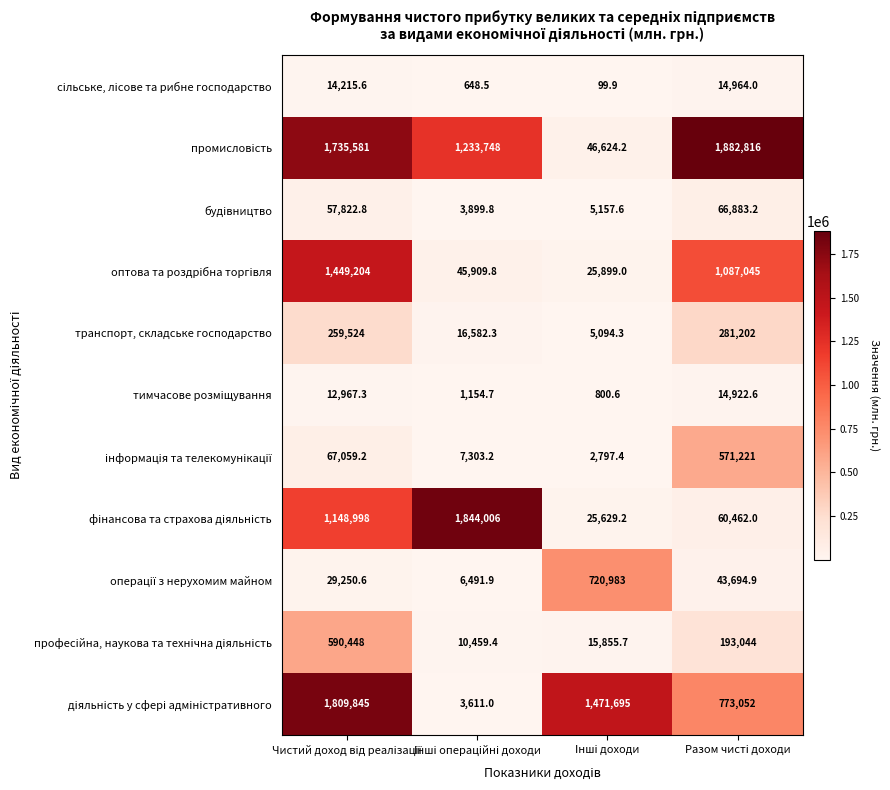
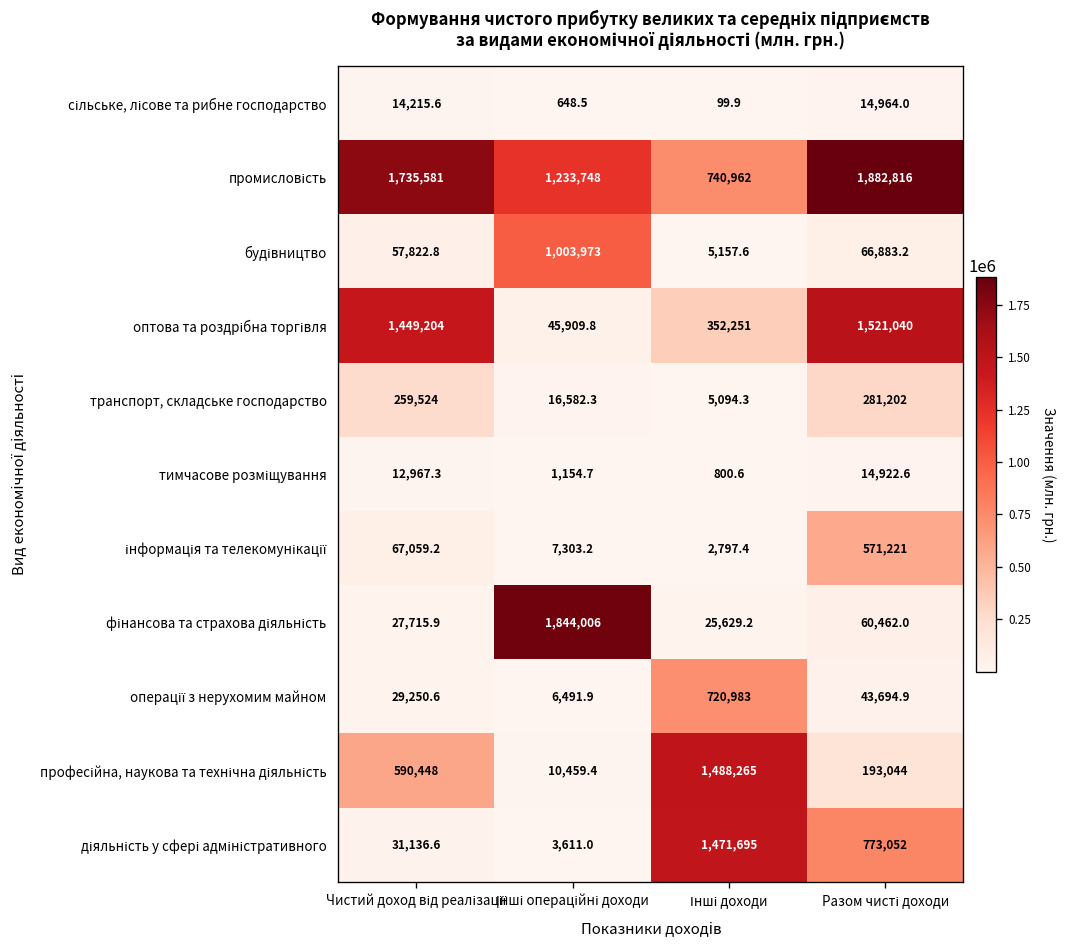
промисловість, Інші доходи: 46,624.2 -> 740,962
будівництво, Інші операційні доходи: 3,899.8 -> 1,003,973
оптова та роздрібна торгівля, Інші доходи: 25,899.0 -> 352,251
оптова та роздрібна торгівля, Разом чисті доходи: 1,087,045 -> 1,521,040
фінансова та страхова діяльність, Чистий доход від реалізації: 1,148,998 -> 27,715.9
професійна, наукова та технічна діяльність, Інші доходи: 15,855.7 -> 1,488,265
діяльність у сфері адміністративного, Чистий доход від реалізації: 1,809,845 -> 31,136.6
